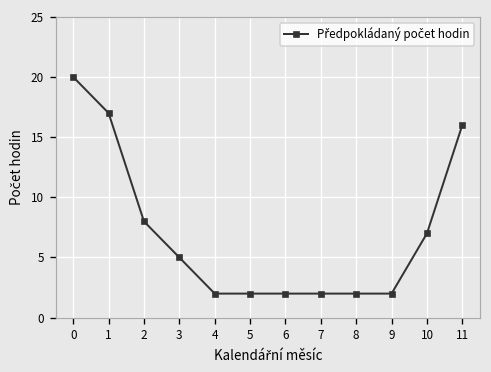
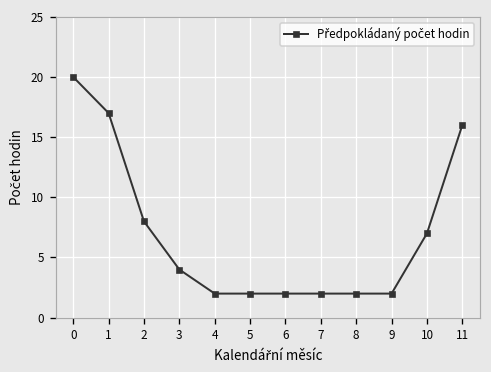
3: 5 -> 4
